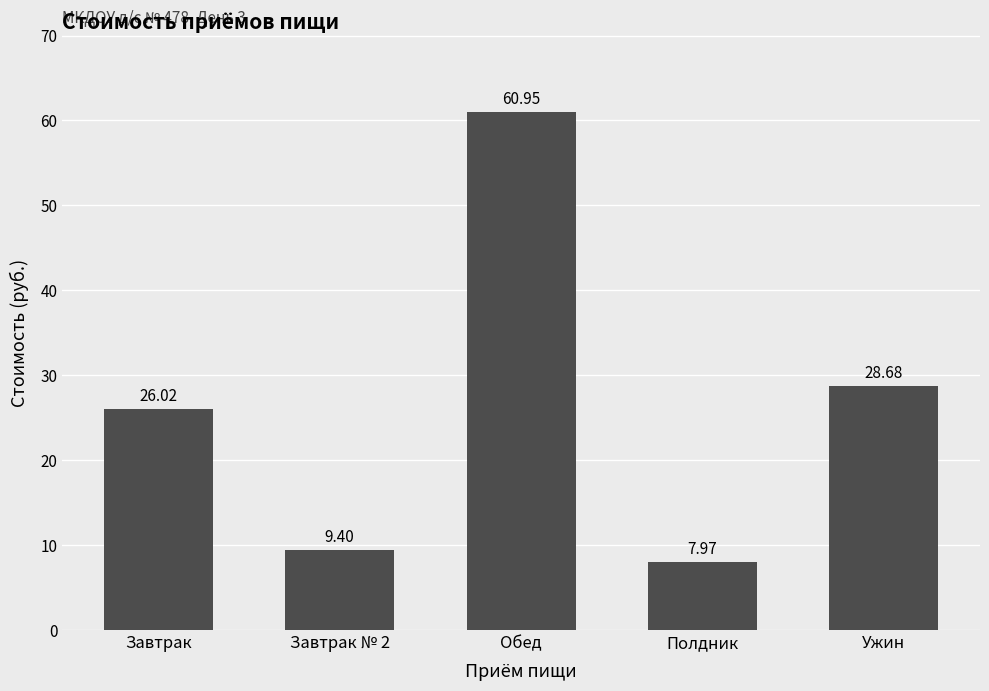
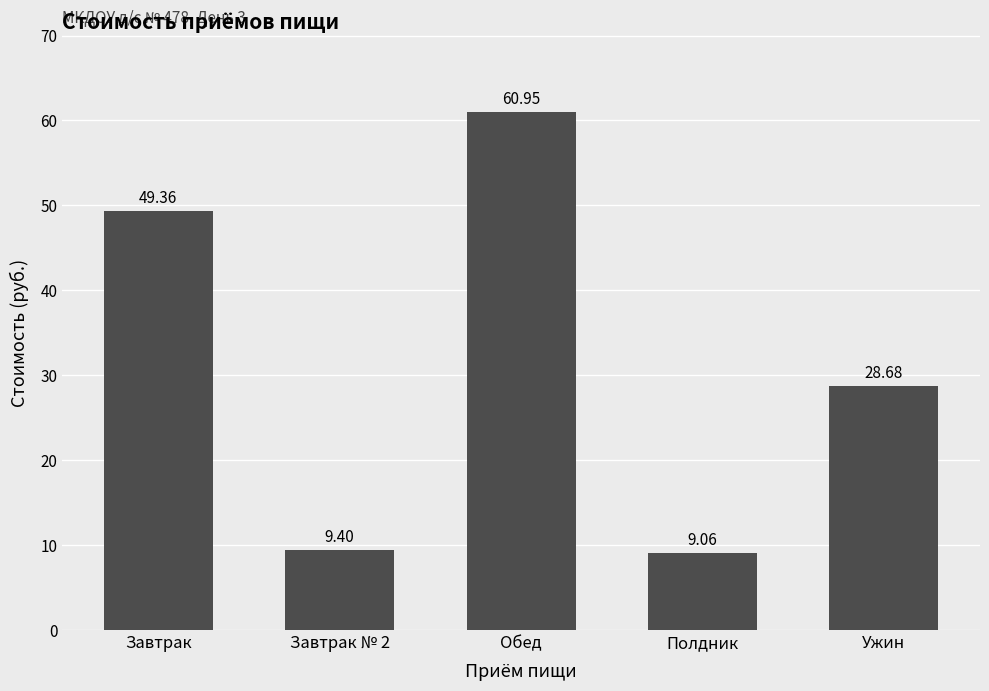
Завтрак: 26.02 -> 49.36
Полдник: 7.97 -> 9.06
